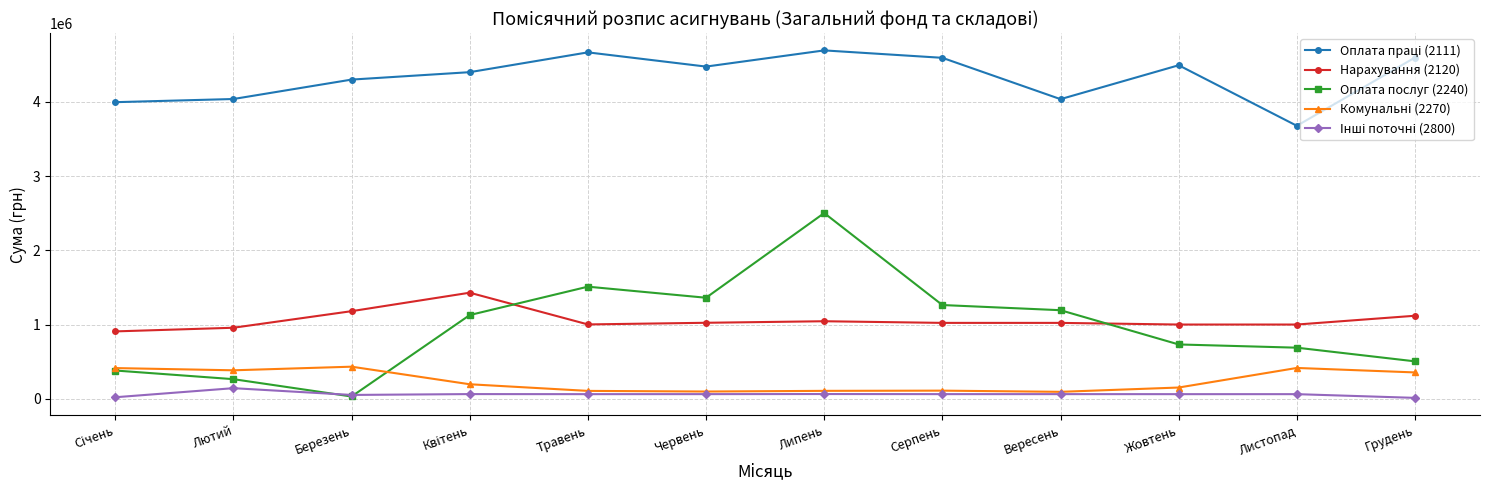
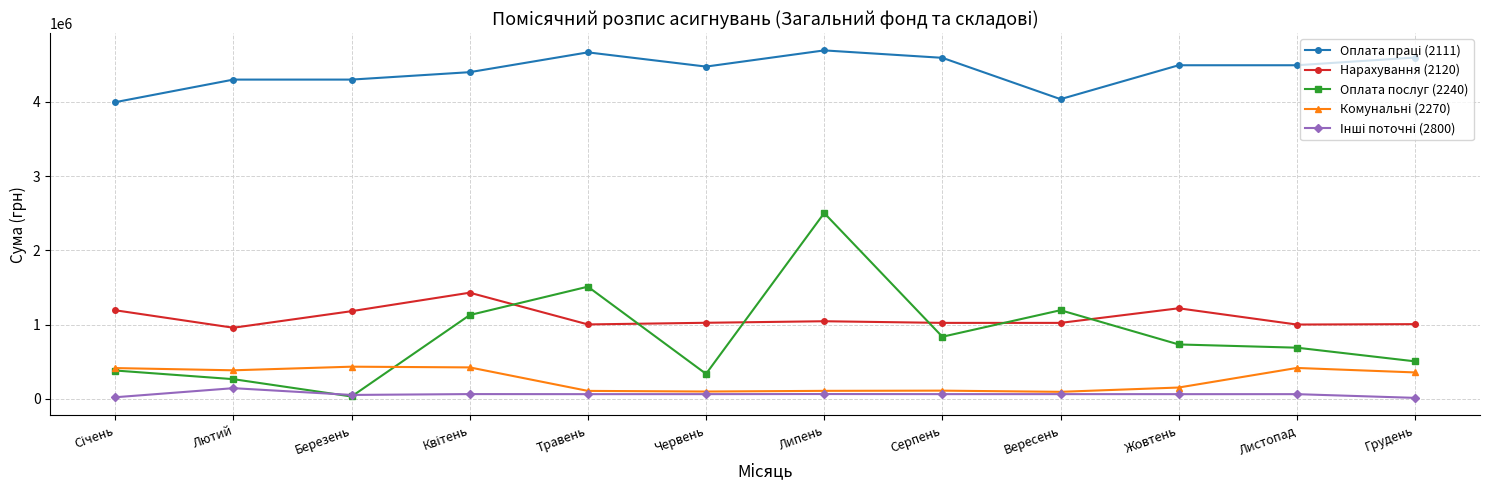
Нарахування (2120), Січень: 900000 -> 1200000
Оплата праці (2111), Лютий: 4000000 -> 4300000
Комунальні (2270), Квітень: 200000 -> 400000
Оплата послуг (2240), Червень: 1400000 -> 300000
Оплата послуг (2240), Серпень: 1300000 -> 800000
Нарахування (2120), Жовтень: 1000000 -> 1200000
Оплата праці (2111), Листопад: 3700000 -> 4500000
Нарахування (2120), Грудень: 1100000 -> 1000000
